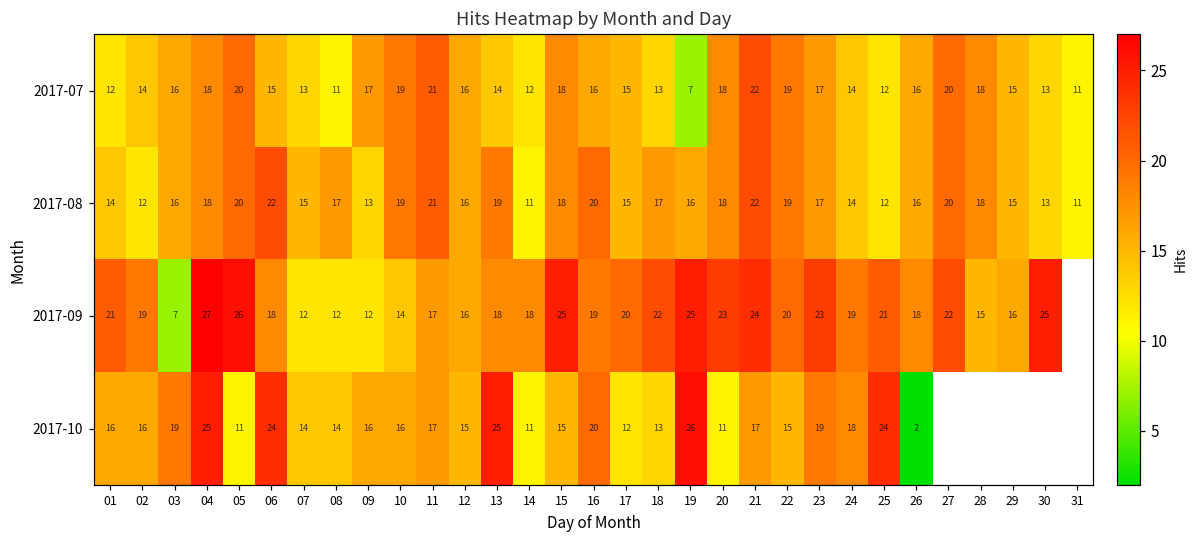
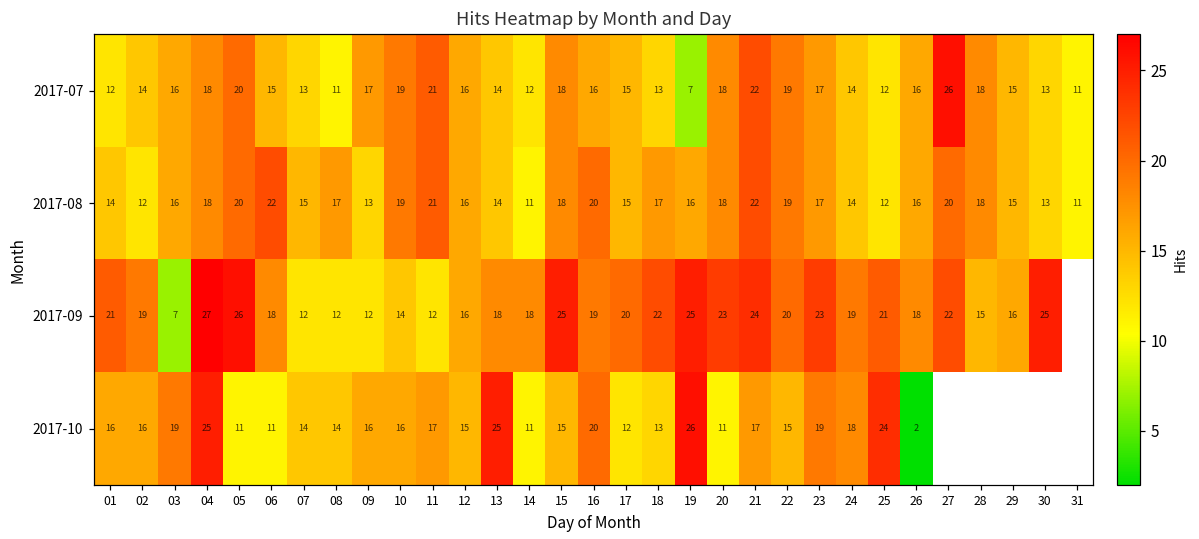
2017-07, 27: 20 -> 26
2017-08, 13: 19 -> 14
2017-09, 11: 17 -> 12
2017-10, 06: 24 -> 11
